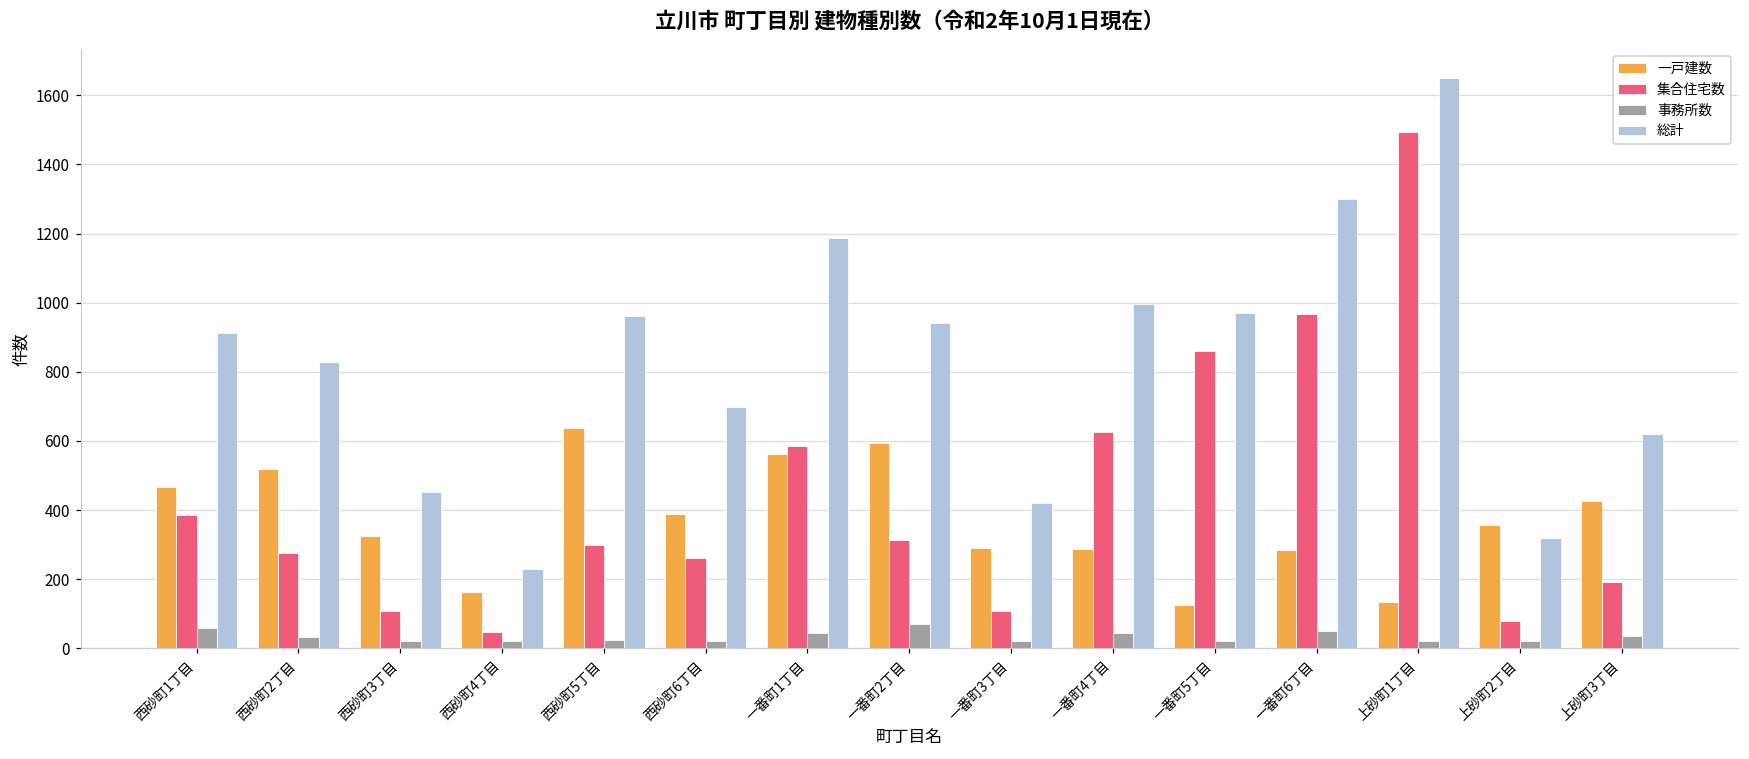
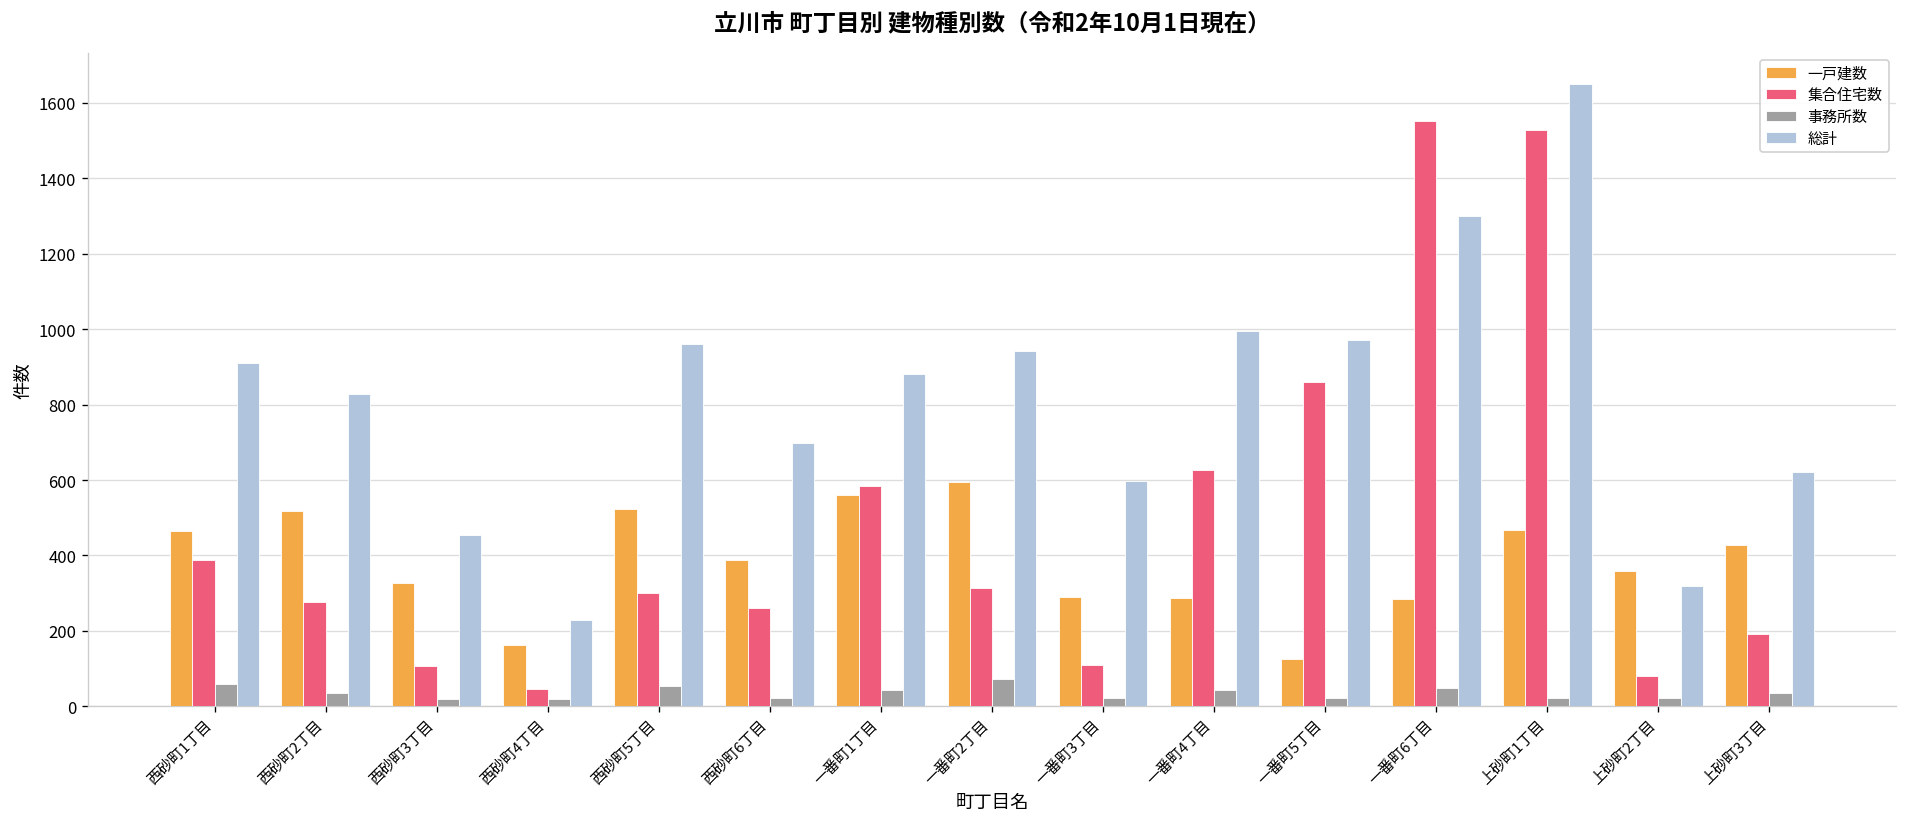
一戸建数, 西砂町5丁目: 640 -> 520
事務所数, 西砂町5丁目: 20 -> 50
総計, 一番町1丁目: 1190 -> 880
総計, 一番町3丁目: 420 -> 600
集合住宅数, 一番町6丁目: 970 -> 1550
一戸建数, 上砂町1丁目: 130 -> 470
集合住宅数, 上砂町1丁目: 1500 -> 1530
